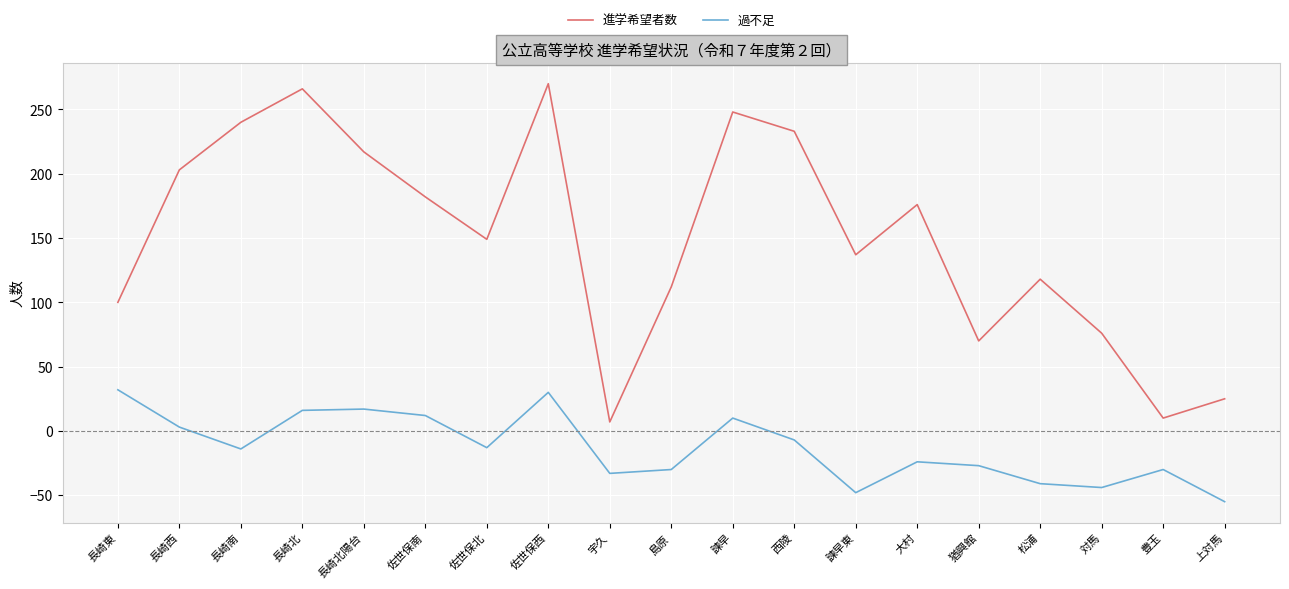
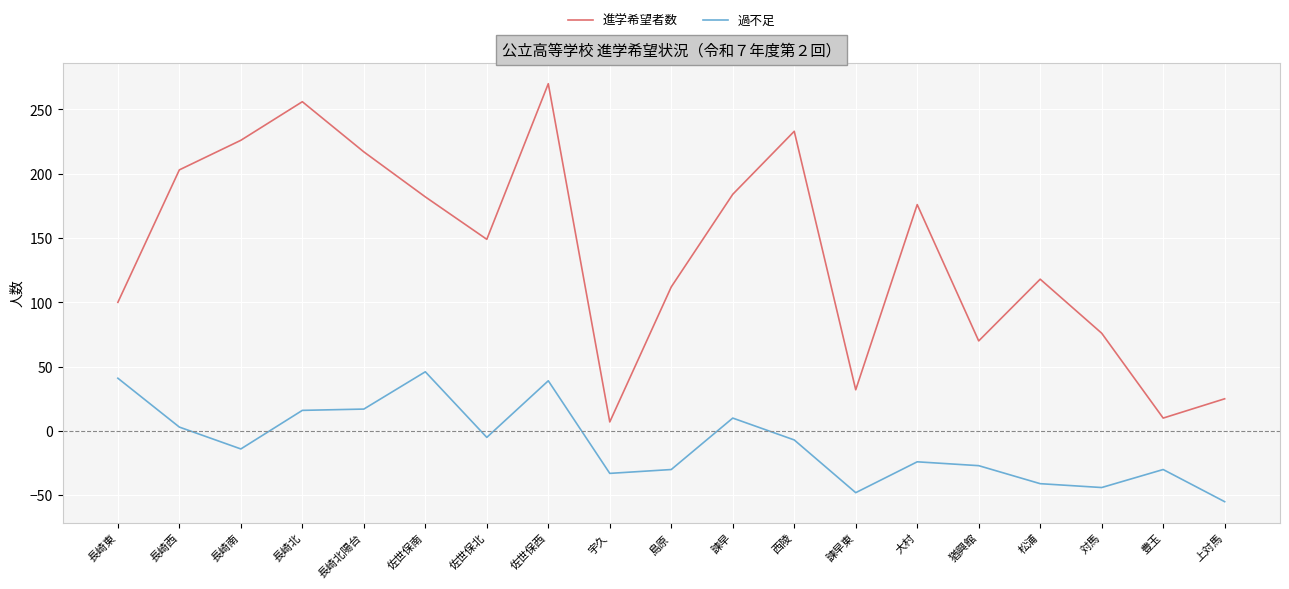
過不足, 長崎東: 32 -> 41
進学希望者数, 長崎南: 240 -> 226
進学希望者数, 長崎北: 266 -> 256
過不足, 佐世保南: 12 -> 46
過不足, 佐世保北: -13 -> -5
過不足, 佐世保西: 30 -> 39
進学希望者数, 諫早: 248 -> 184
進学希望者数, 諫早東: 137 -> 32
